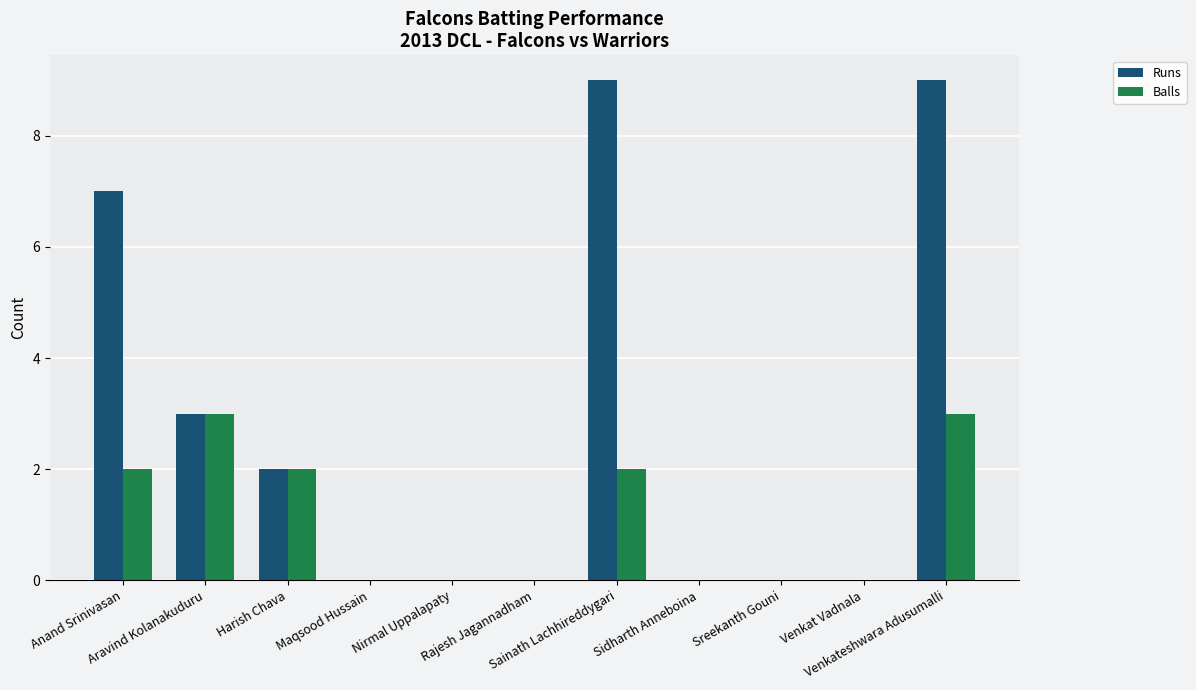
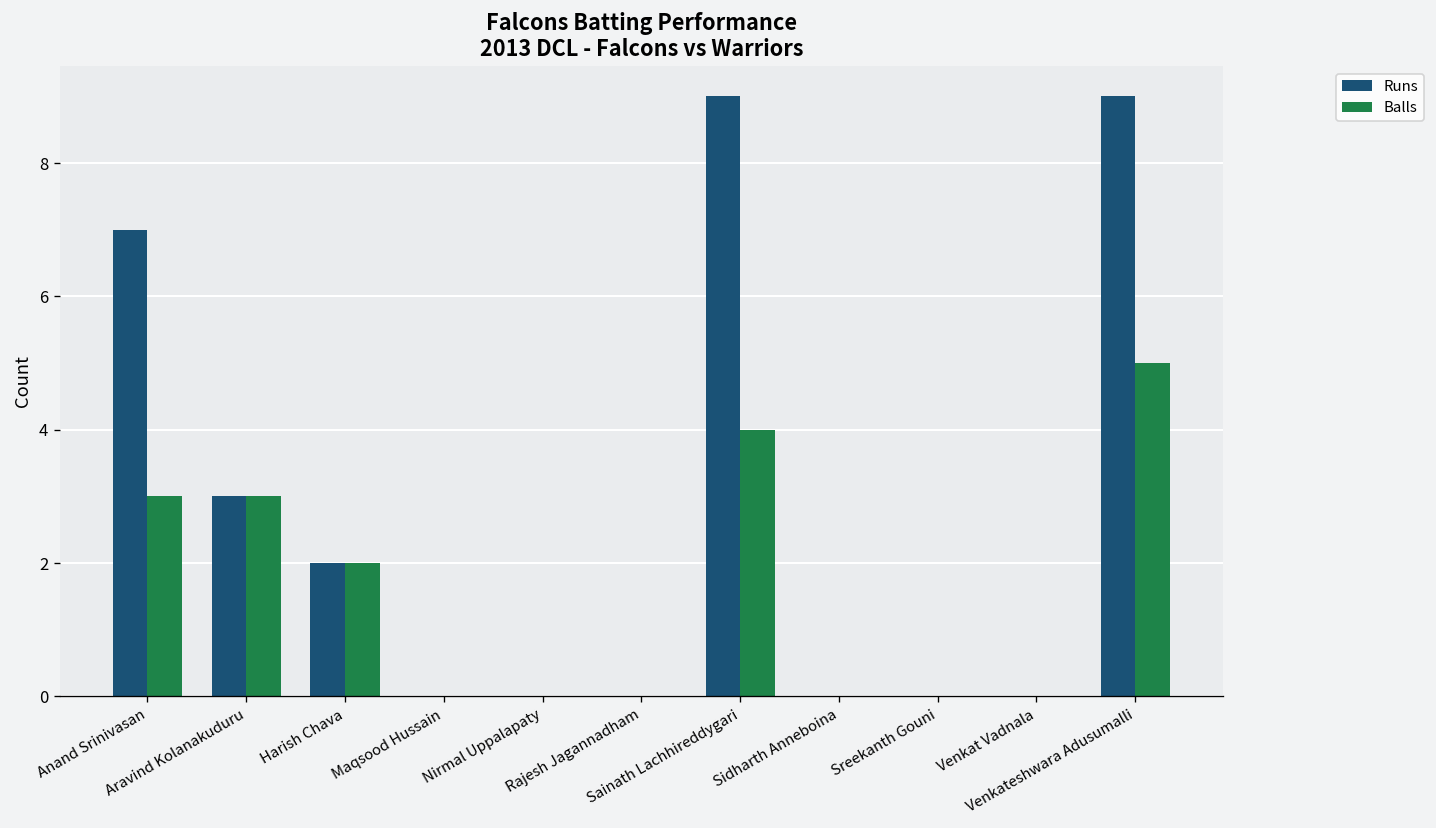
Balls, Anand Srinivasan: 2 -> 3
Balls, Sainath Lachhireddygari: 2 -> 4
Balls, Venkateshwara Adusumalli: 3 -> 5
